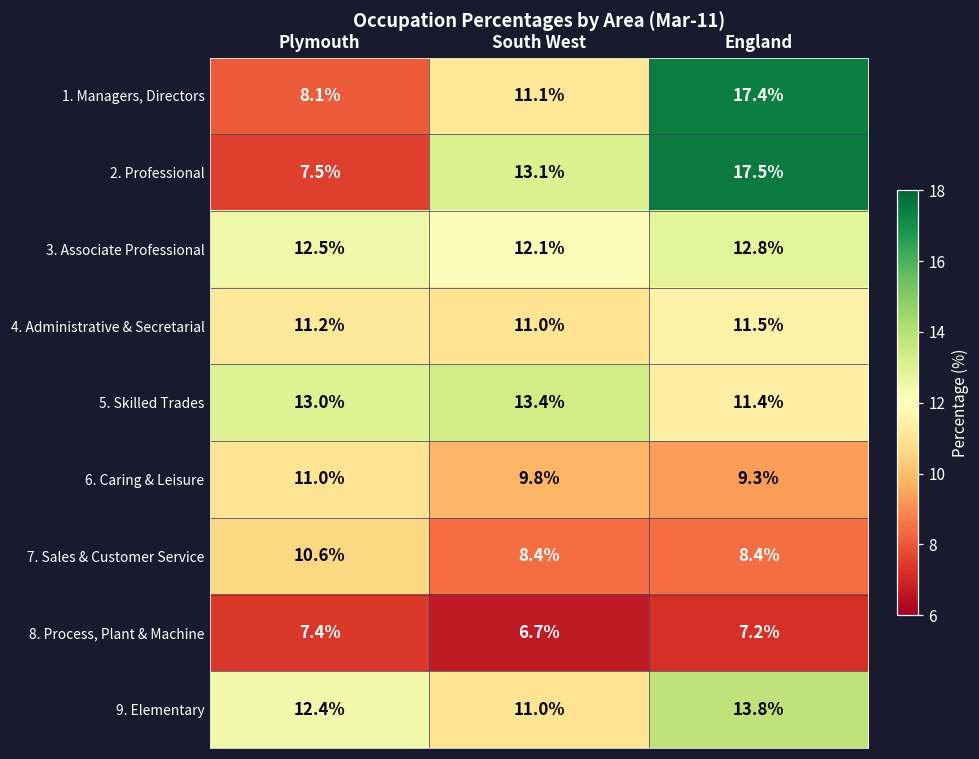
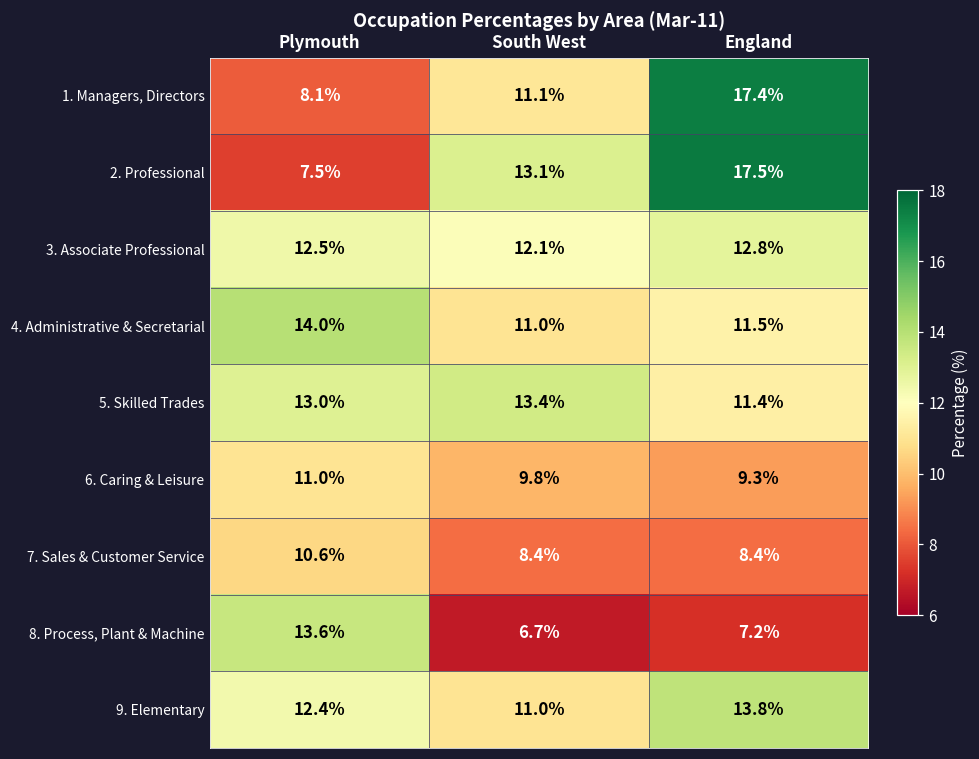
4. Administrative & Secretarial, Plymouth: 11.2% -> 14.0%
8. Process, Plant & Machine, Plymouth: 7.4% -> 13.6%
